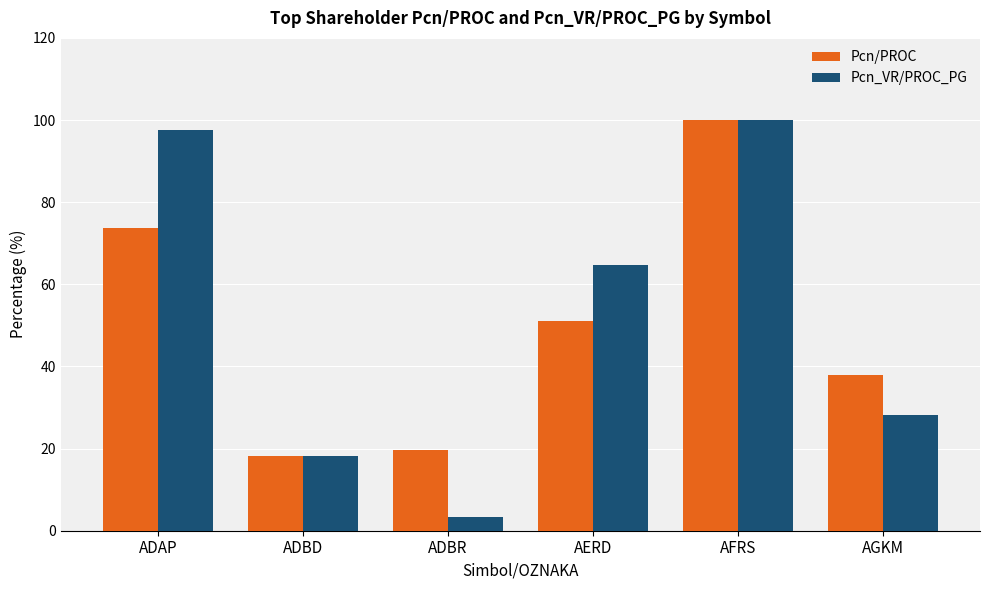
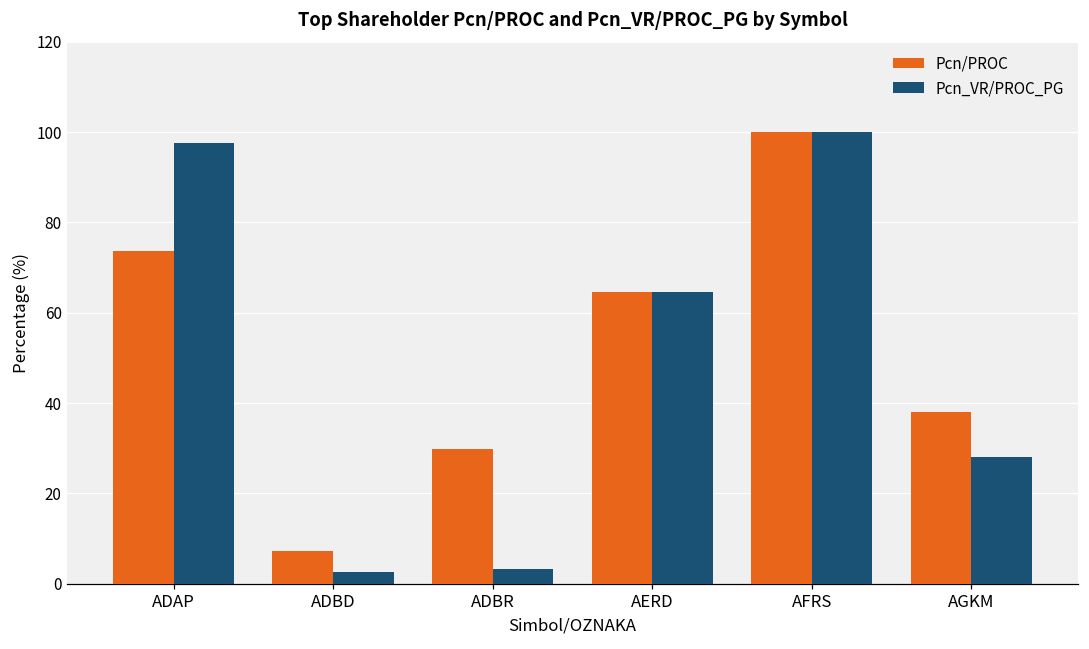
Pcn/PROC, ADBD: 18 -> 7
Pcn_VR/PROC_PG, ADBD: 18 -> 3
Pcn/PROC, ADBR: 20 -> 30
Pcn/PROC, AERD: 51 -> 65
